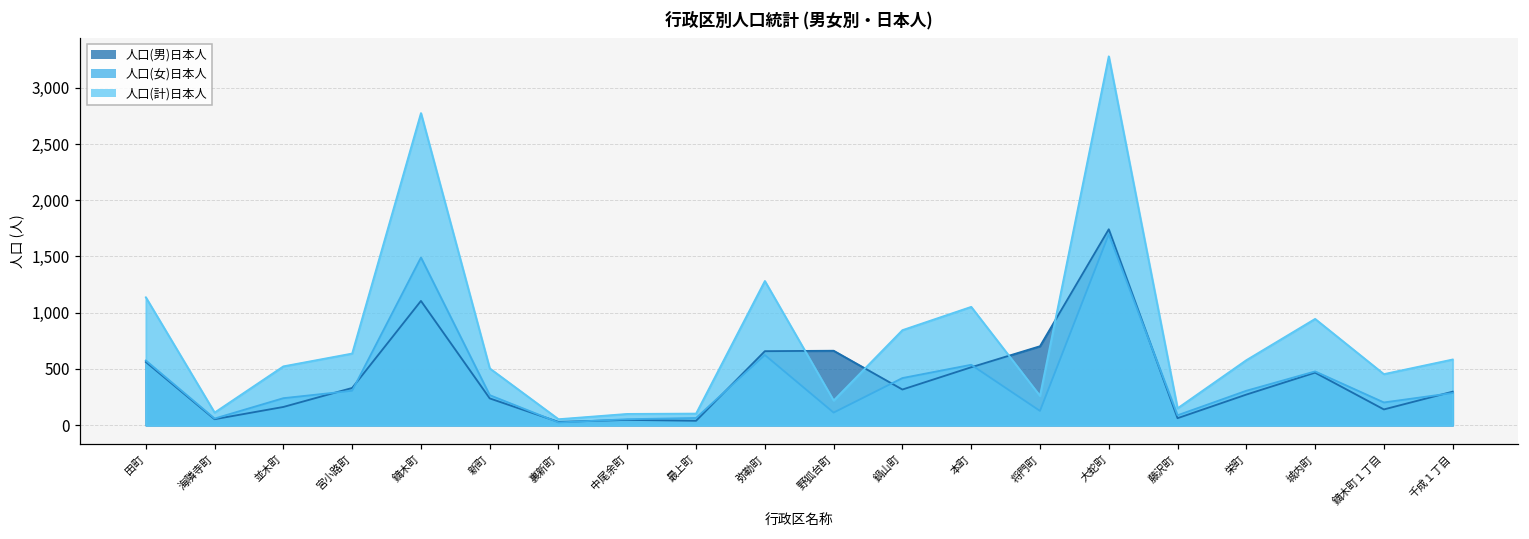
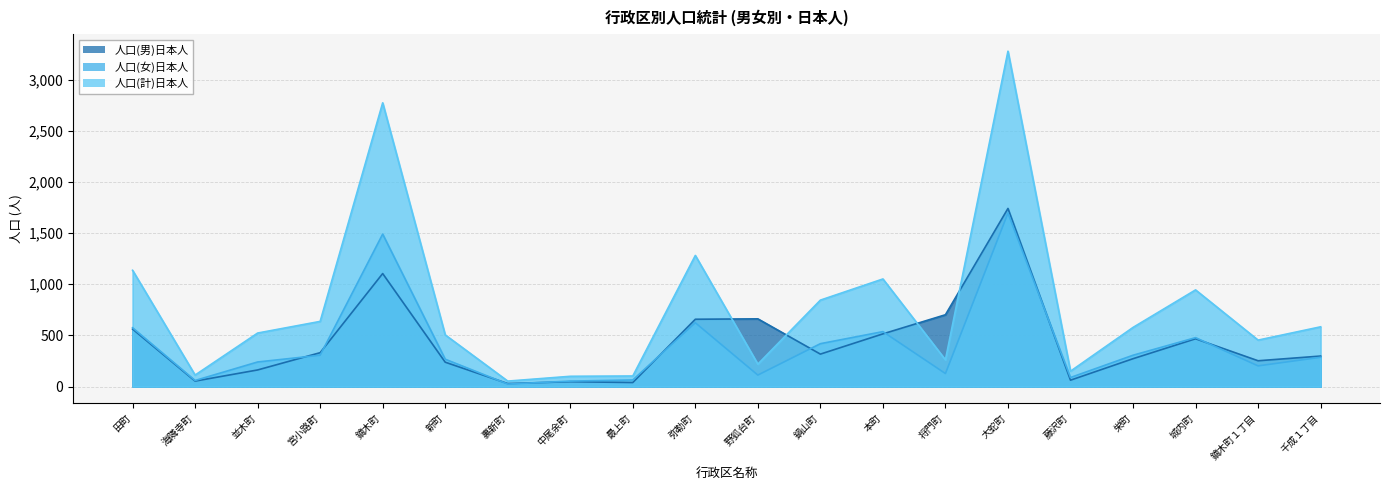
人口(男)日本人, 鏑木町１丁目: 140 -> 250
